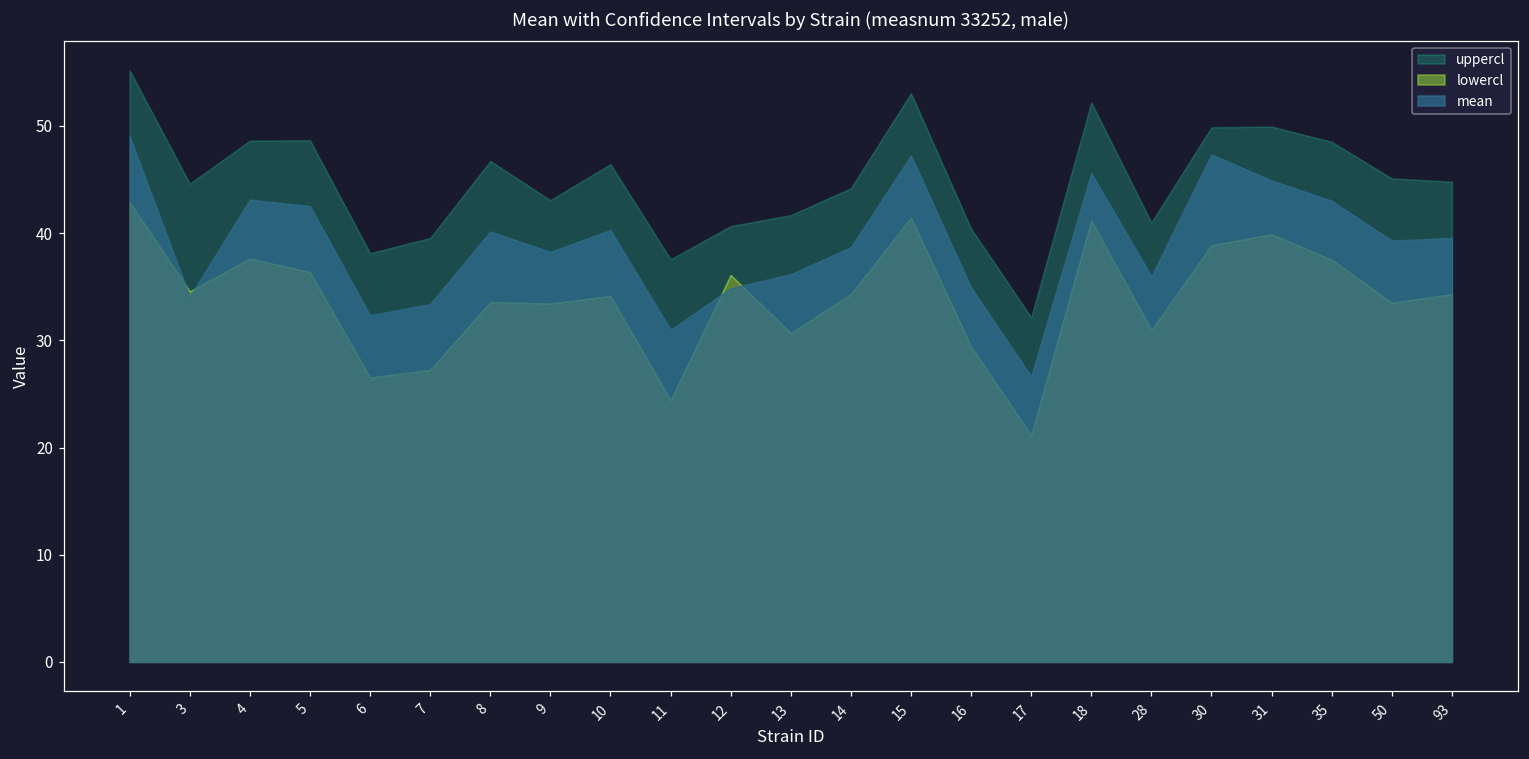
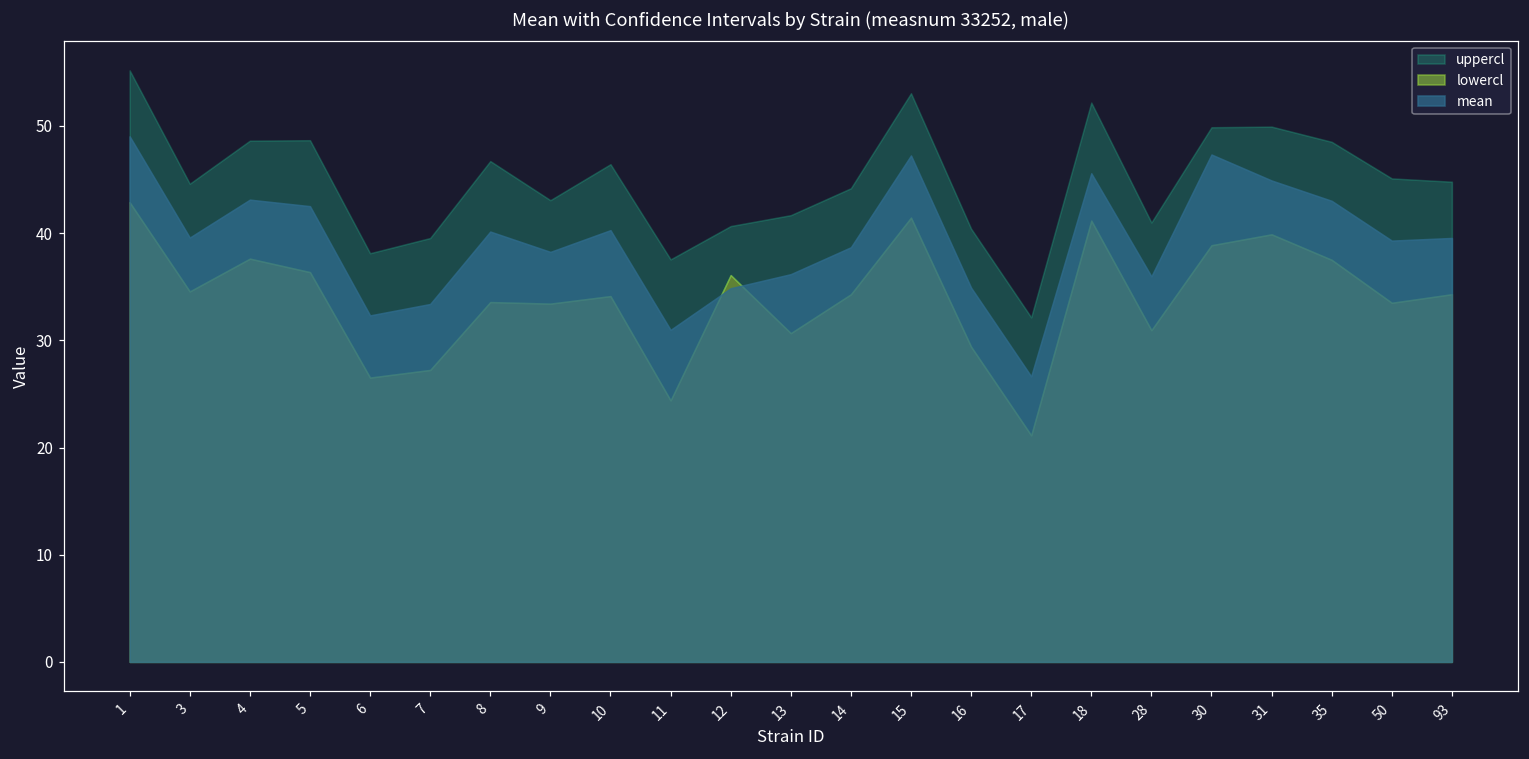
mean, 3: 34 -> 40
